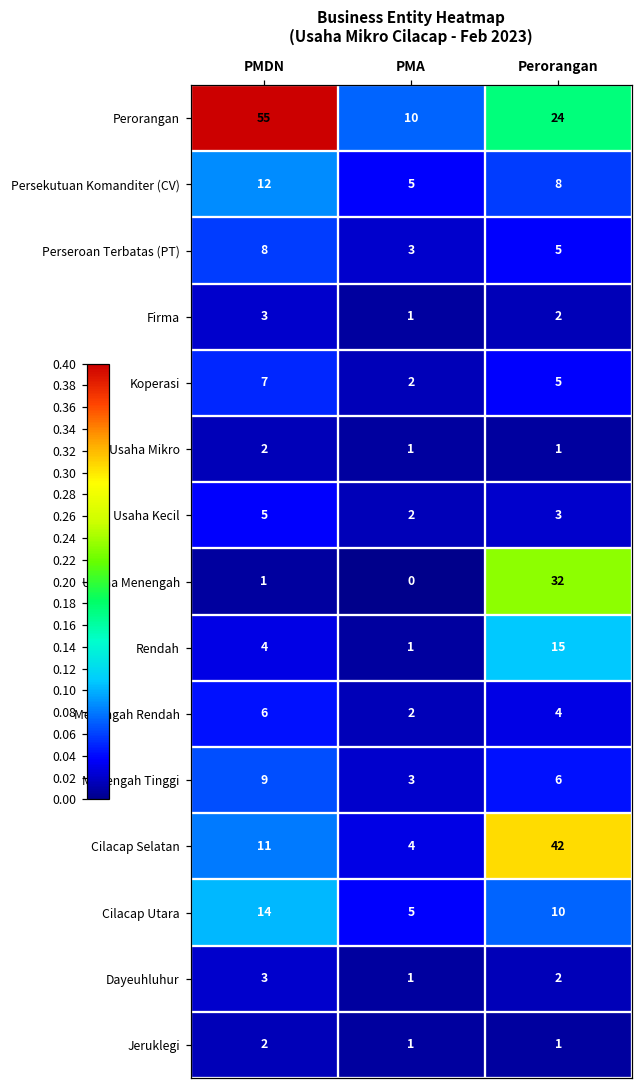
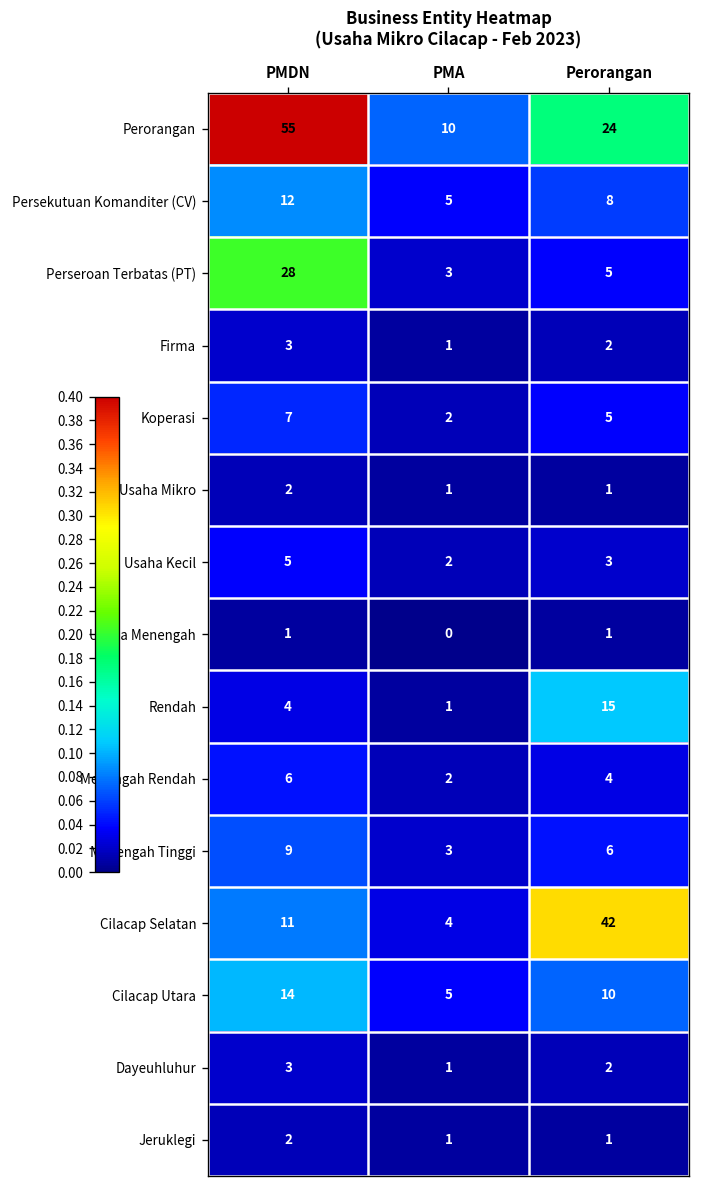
Perseroan Terbatas (PT), PMDN: 8 -> 28
Usaha Menengah, Perorangan: 32 -> 1
